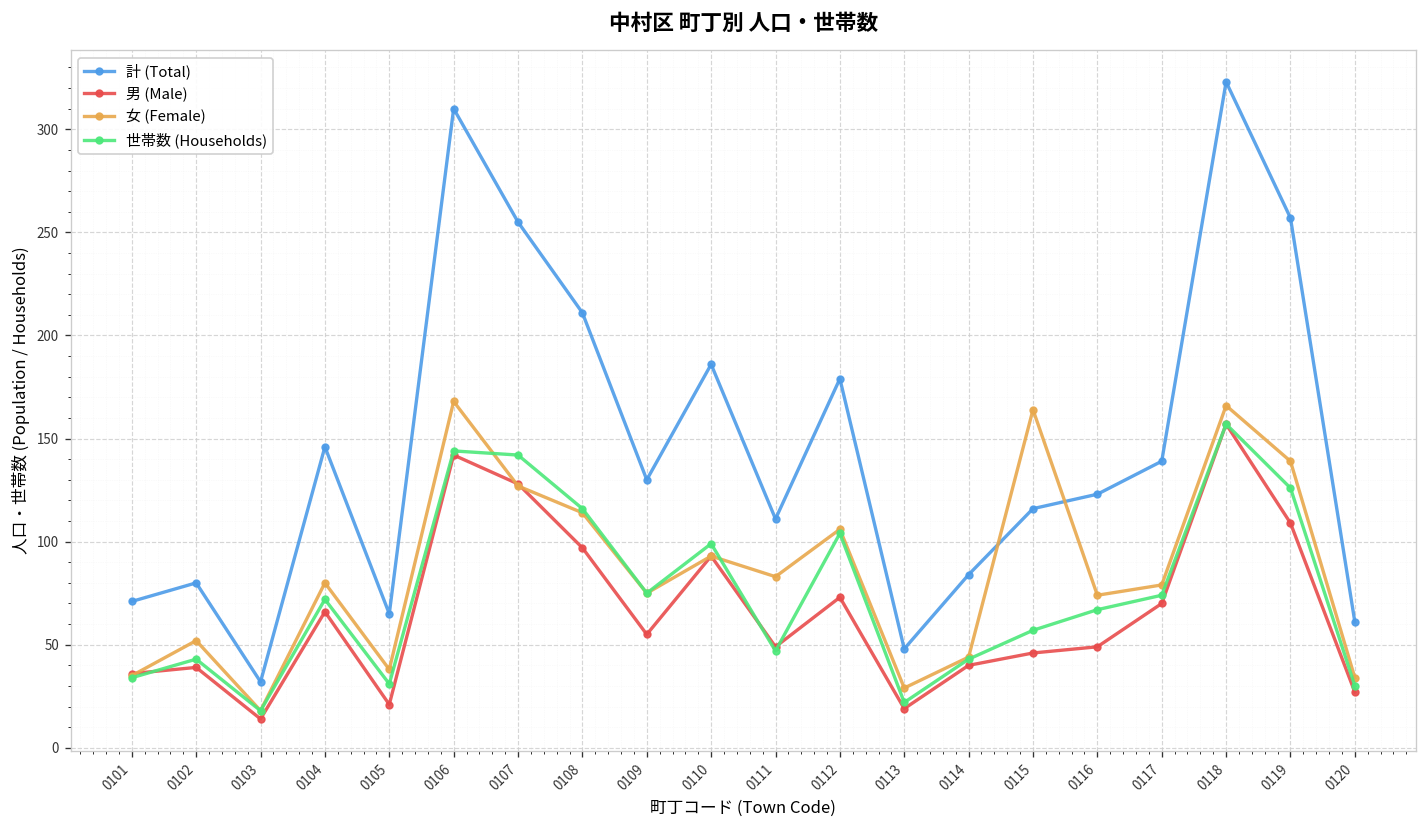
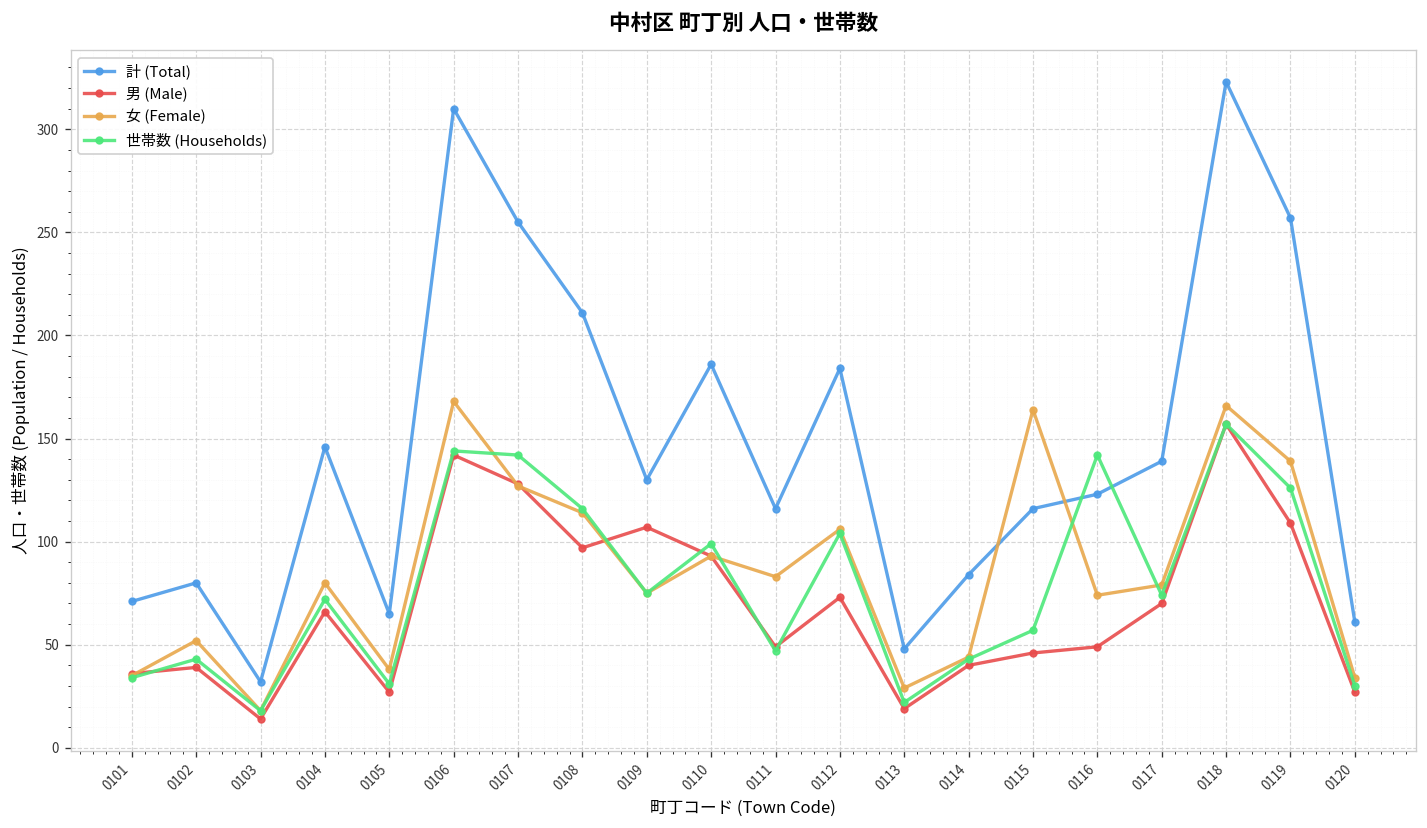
男 (Male), 0105: 21 -> 27
男 (Male), 0109: 55 -> 107
計 (Total), 0111: 111 -> 116
計 (Total), 0112: 179 -> 184
世帯数 (Households), 0116: 67 -> 142
